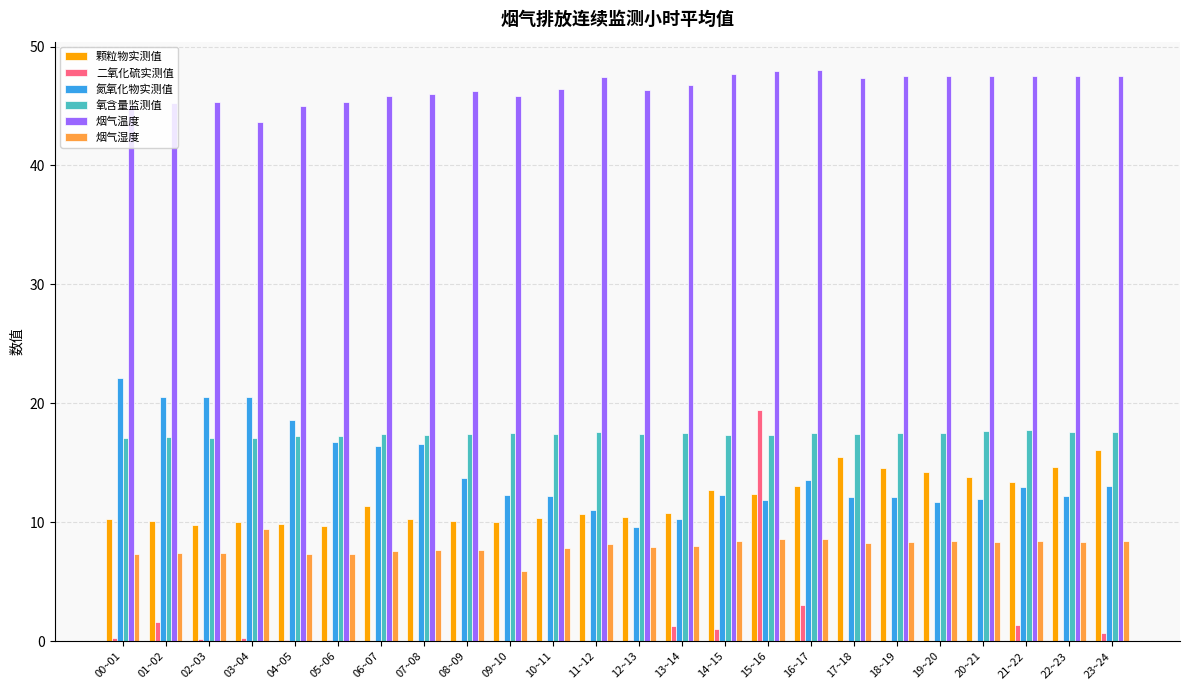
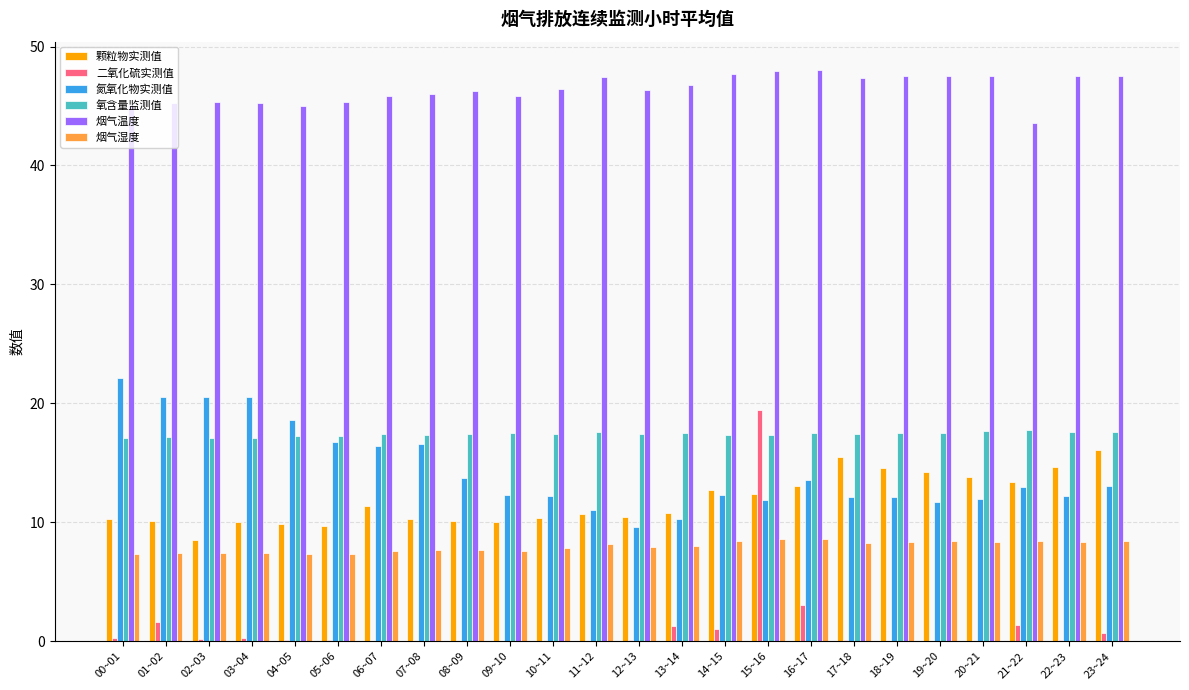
颗粒物实测值, 02~03: 9.8 -> 8.5
烟气温度, 03~04: 43.6 -> 45.3
烟气湿度, 03~04: 9.4 -> 7.4
烟气湿度, 09~10: 5.9 -> 7.6
烟气温度, 21~22: 47.5 -> 43.5
